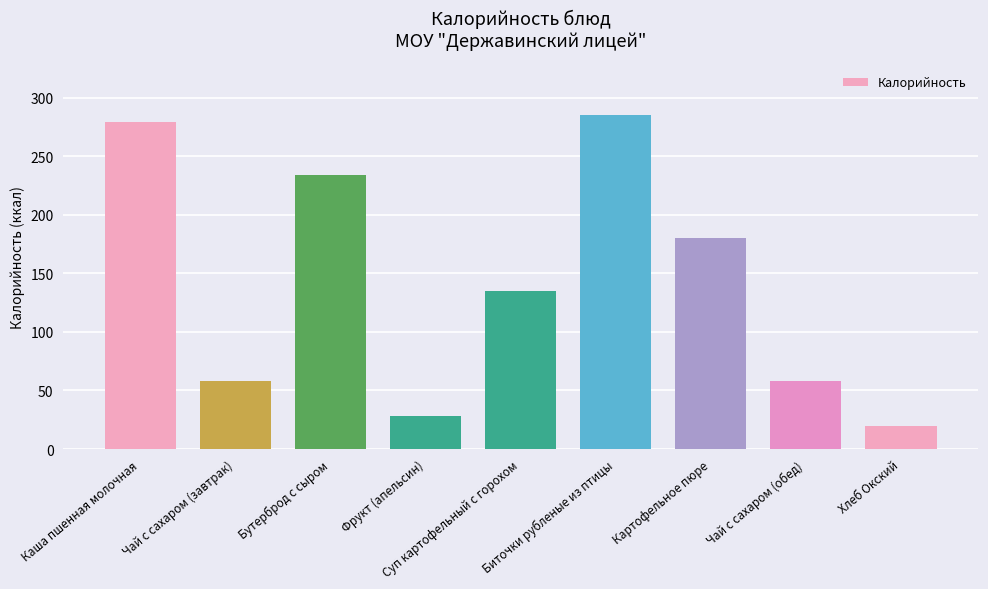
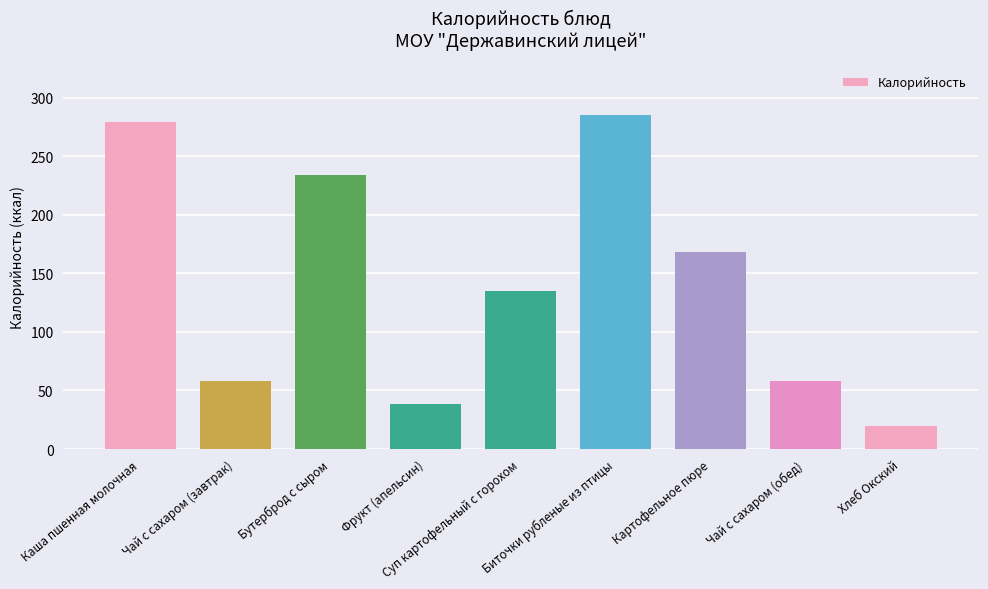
Фрукт (апельсин): 28 -> 38
Картофельное пюре: 180 -> 168
